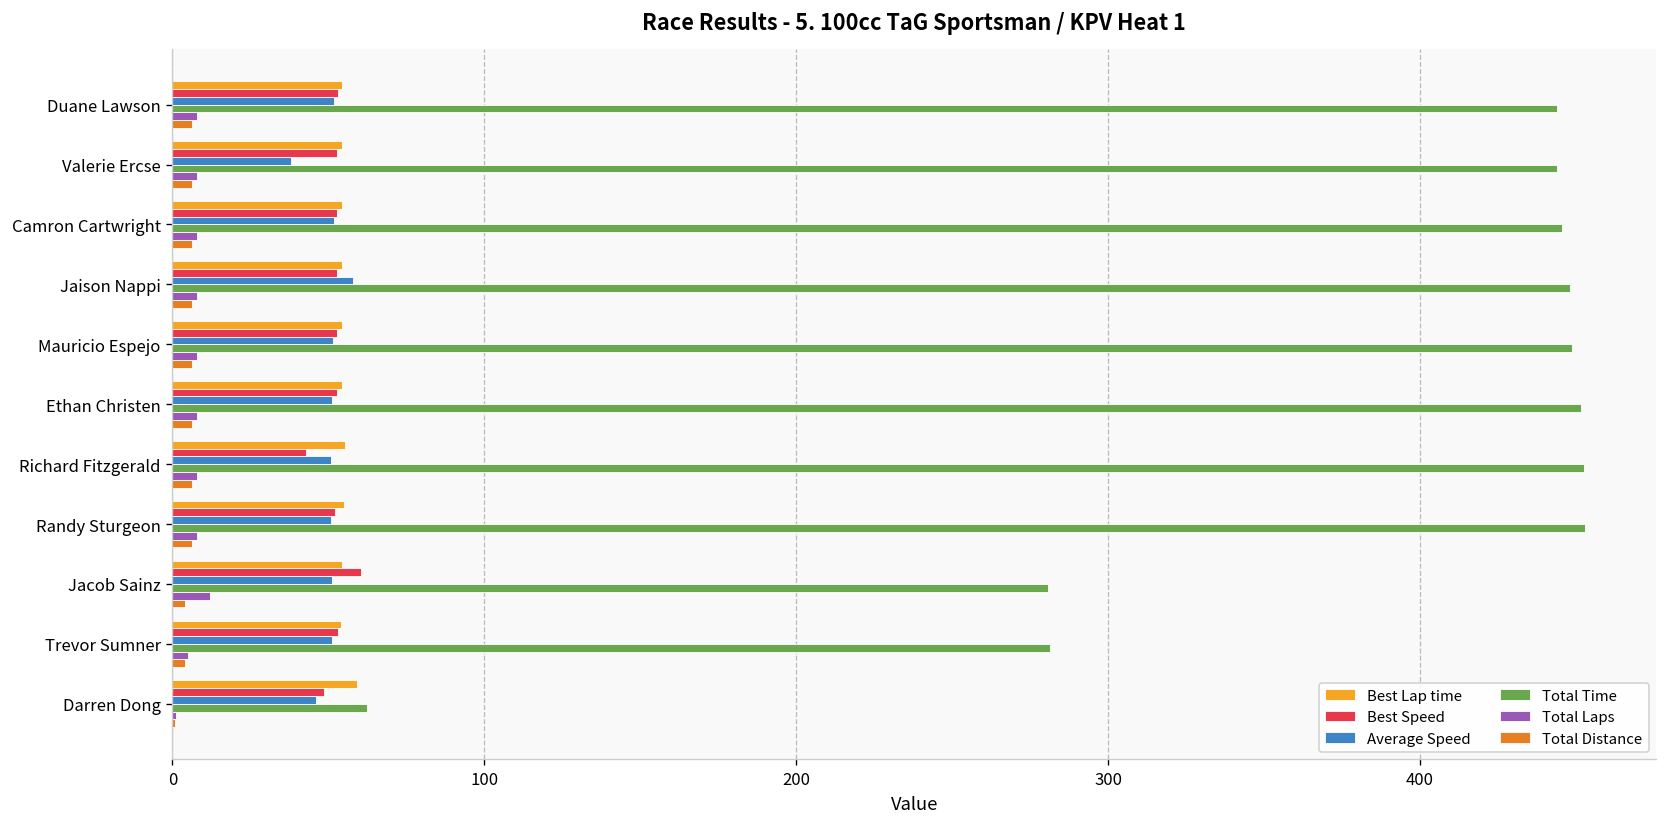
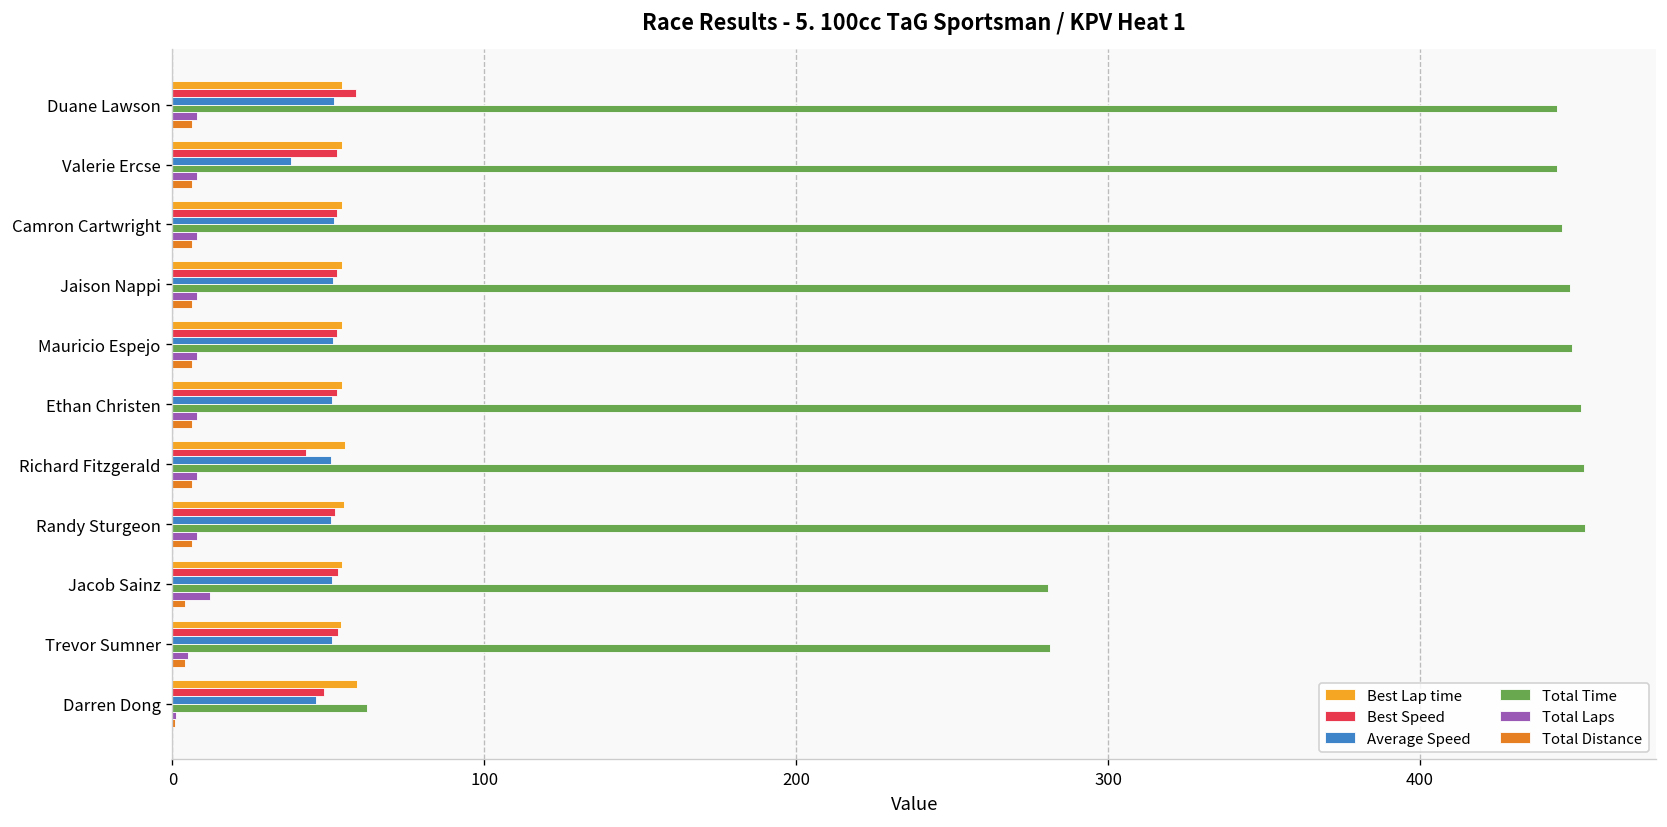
Best Speed, Duane Lawson: 53 -> 59
Average Speed, Jaison Nappi: 58 -> 51
Best Speed, Jacob Sainz: 60 -> 53
